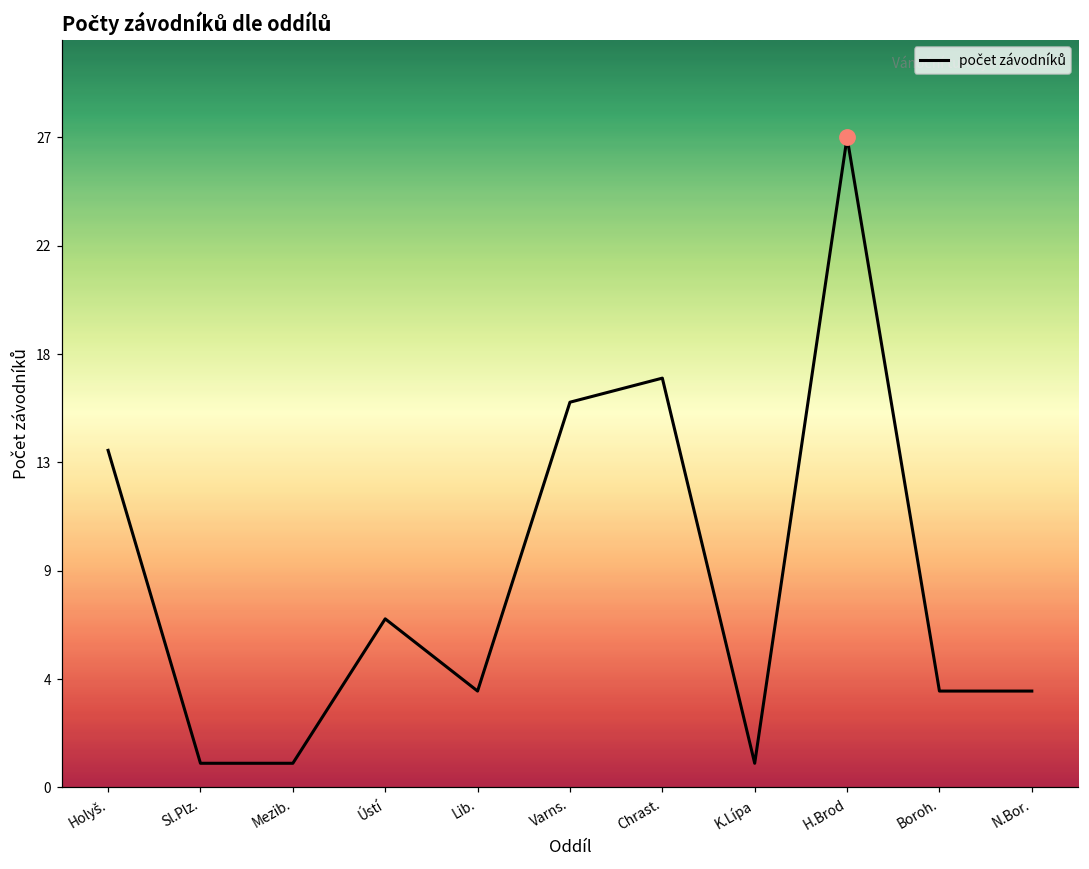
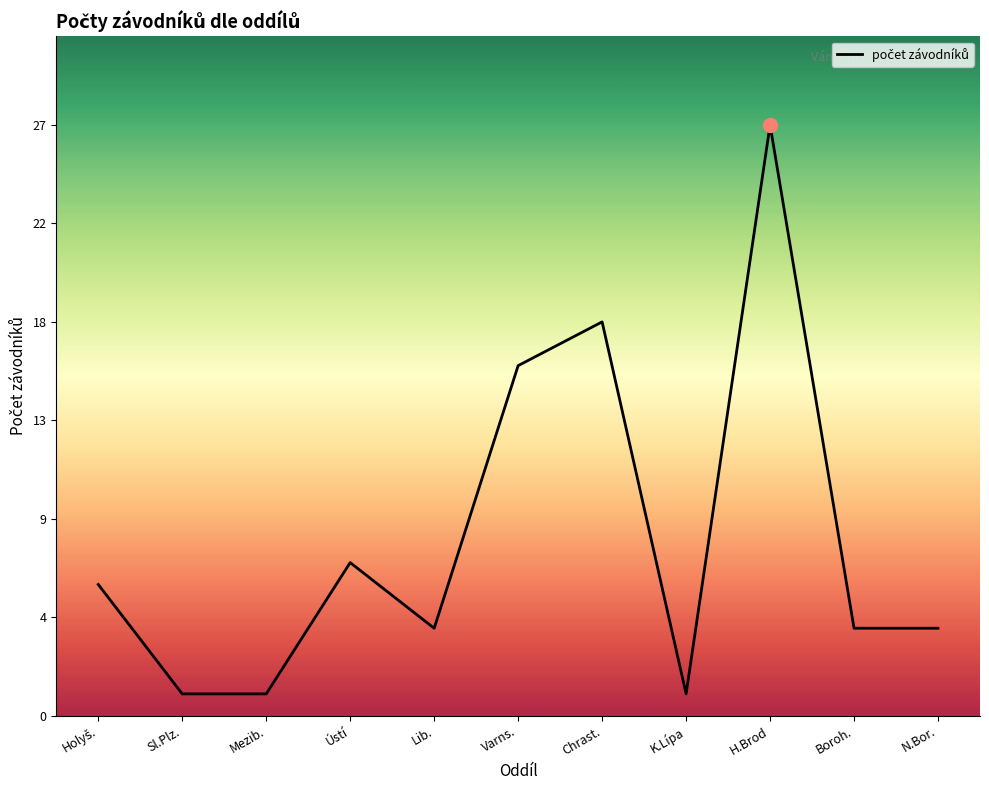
počet závodníků, Holyš.: 14 -> 6
počet závodníků, Chrast.: 17 -> 18
